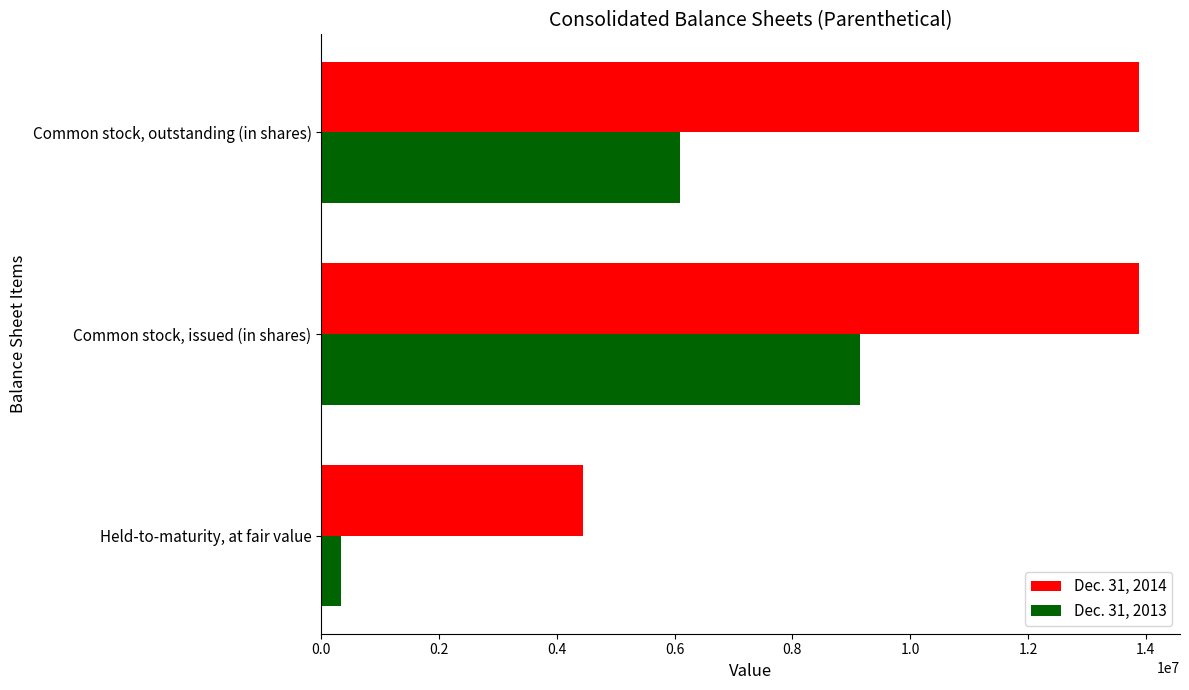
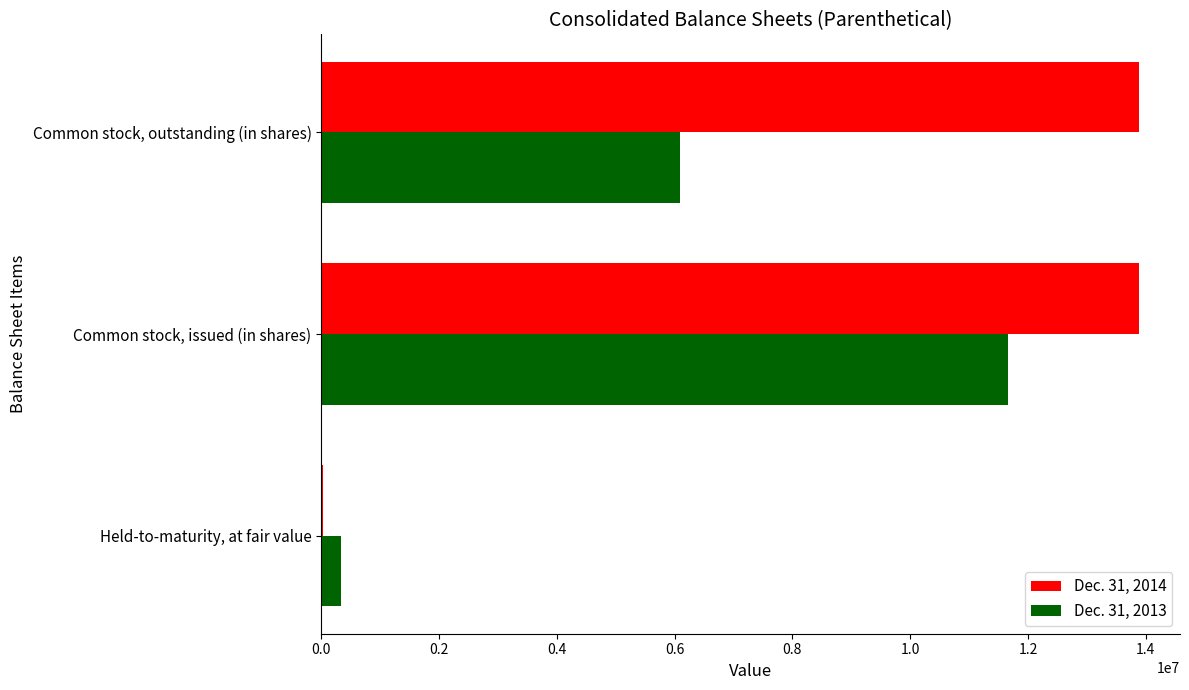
Dec. 31, 2013, Common stock, issued (in shares): 9100000 -> 11700000
Dec. 31, 2014, Held-to-maturity, at fair value: 4400000 -> 0
